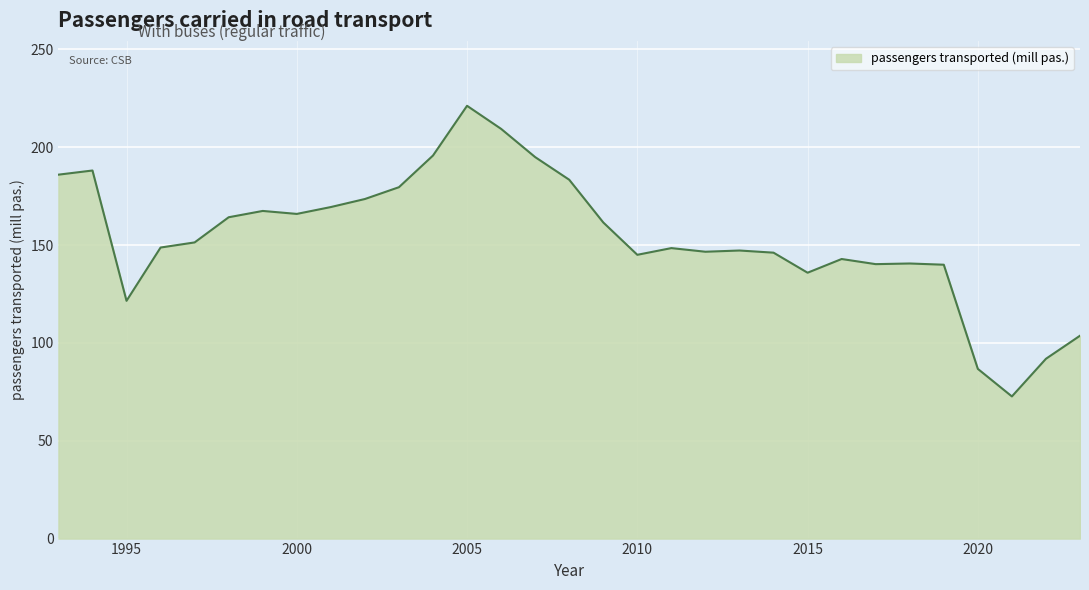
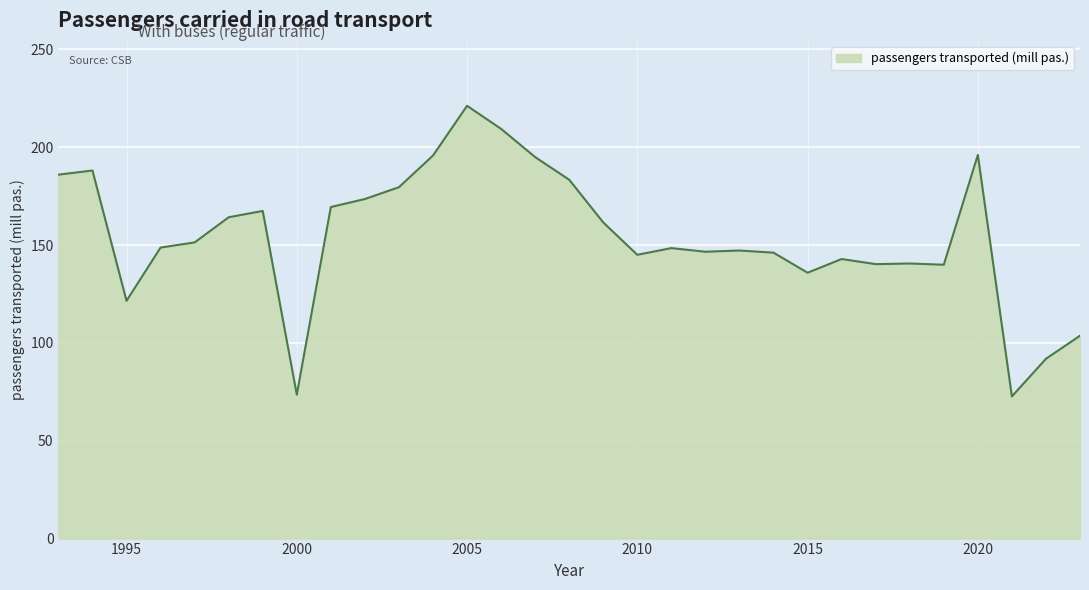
2000: 166 -> 74
2020: 87 -> 196
